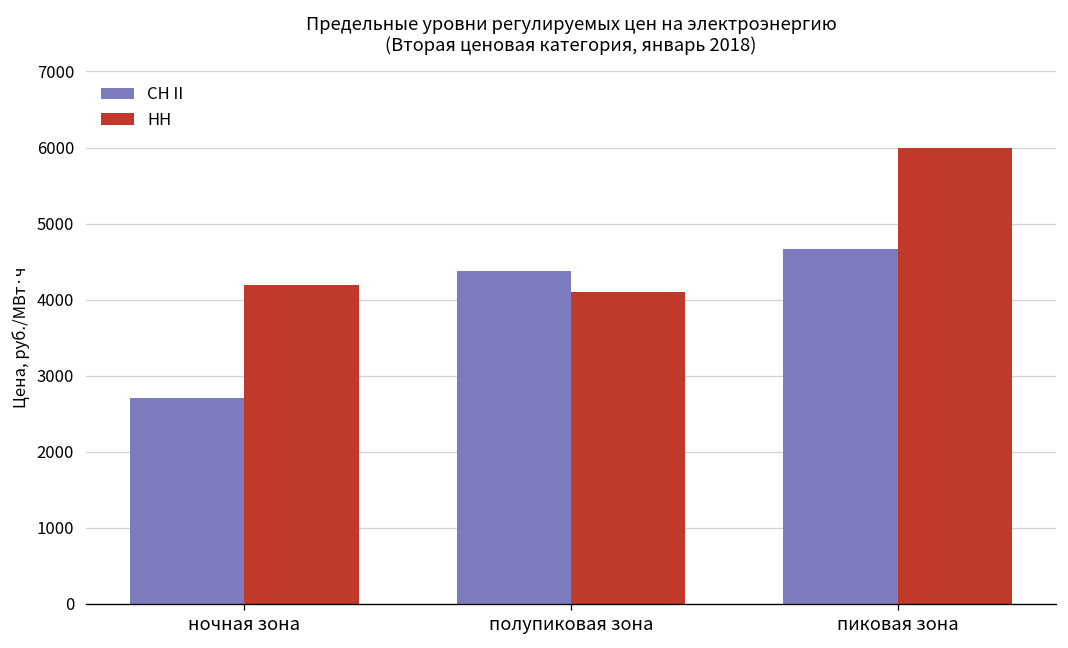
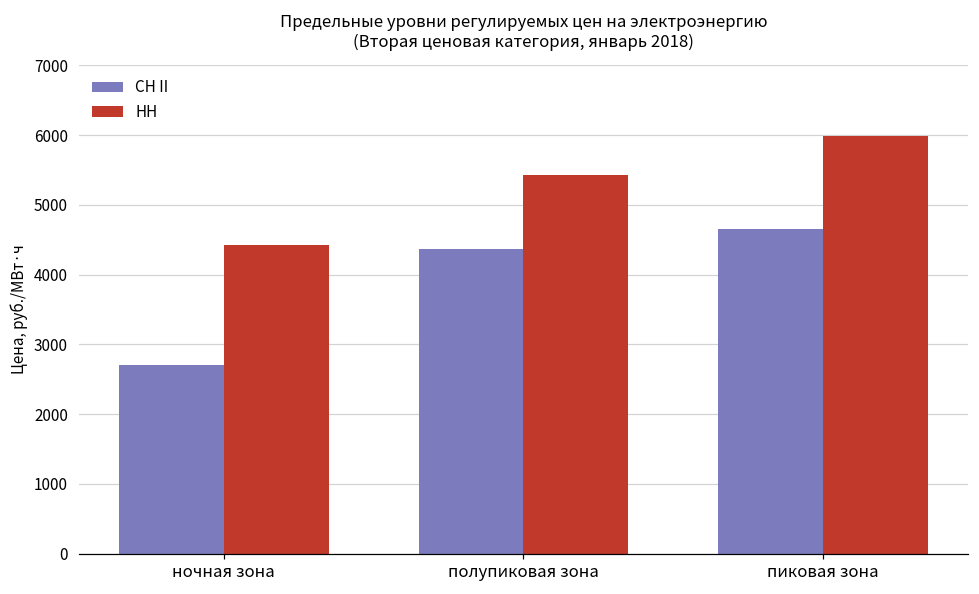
НН, ночная зона: 4200 -> 4400
НН, полупиковая зона: 4100 -> 5400
